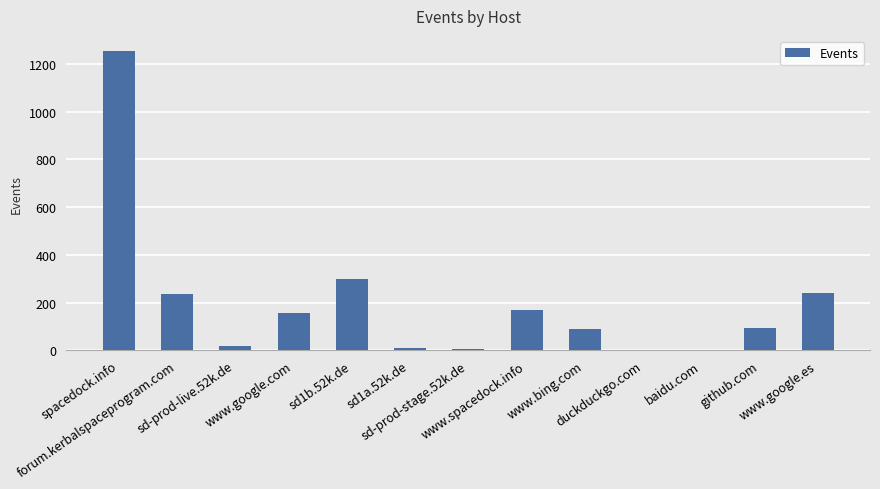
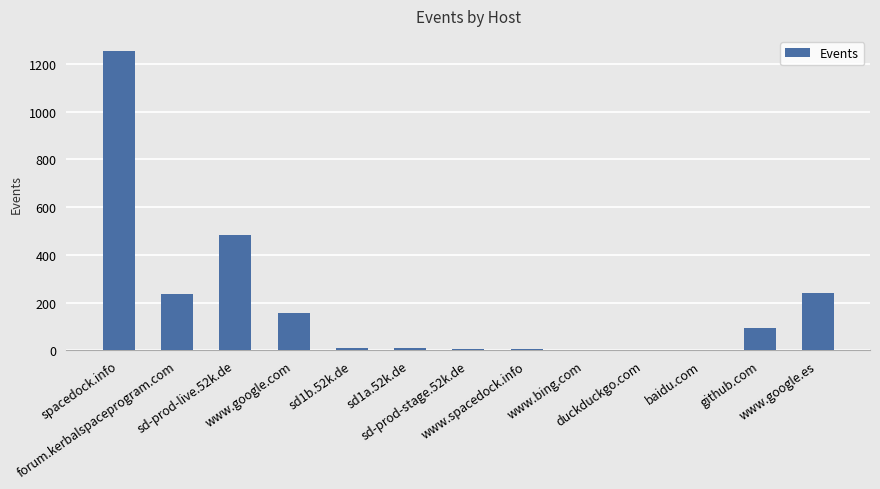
sd-prod-live.52k.de: 20 -> 490
sd1b.52k.de: 300 -> 10
www.spacedock.info: 170 -> 0
www.bing.com: 90 -> 0
